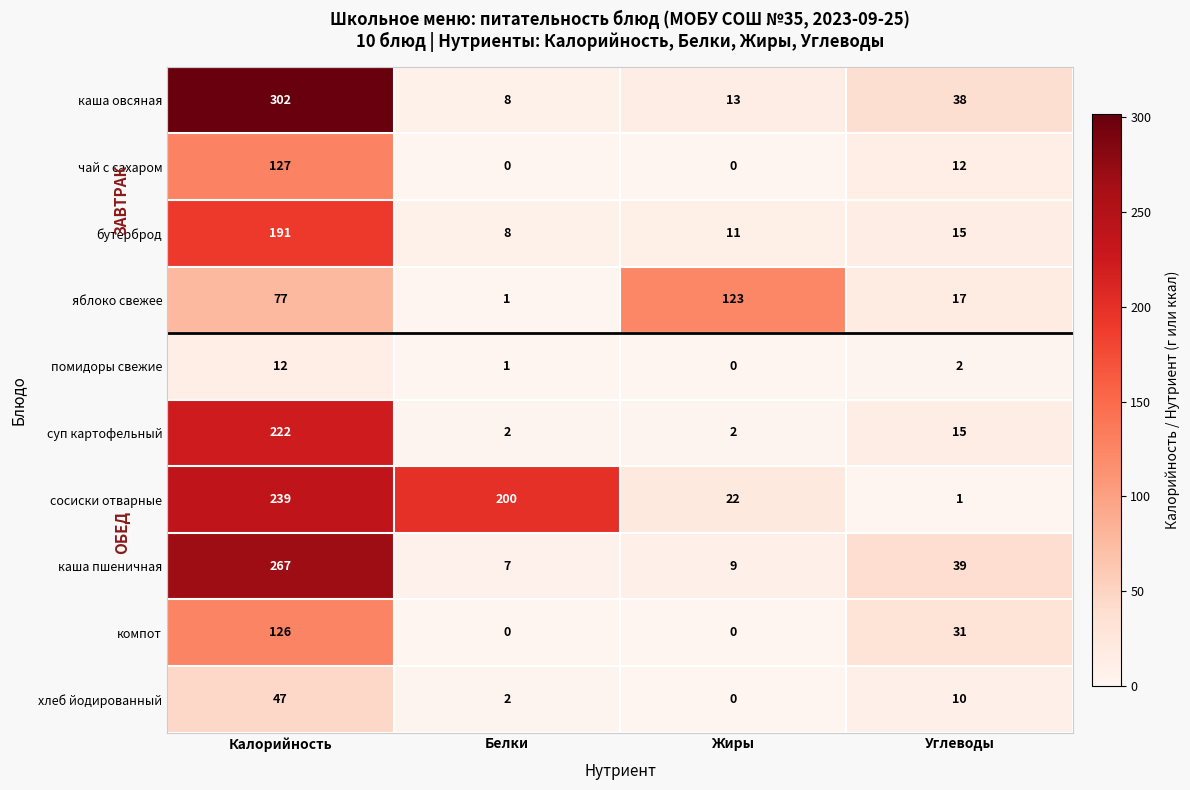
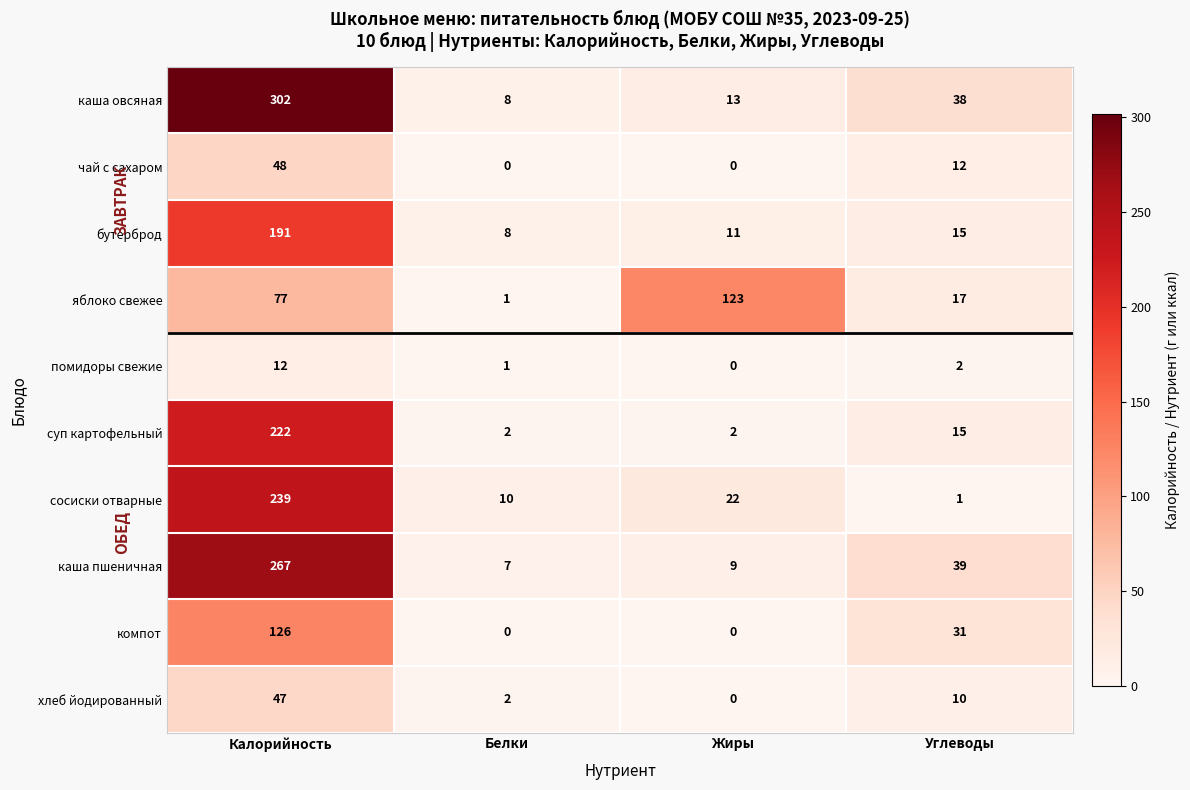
чай с сахаром, Калорийность: 127 -> 48
сосиски отварные, Белки: 200 -> 10
